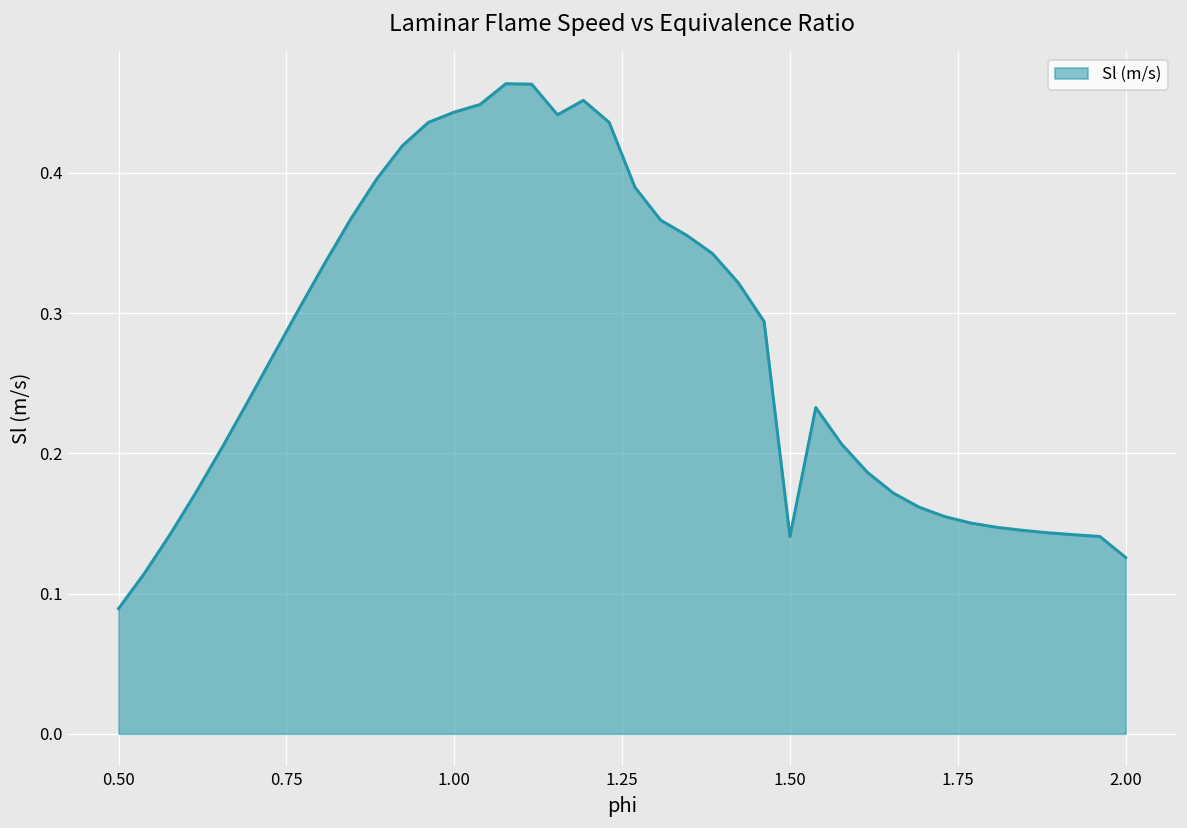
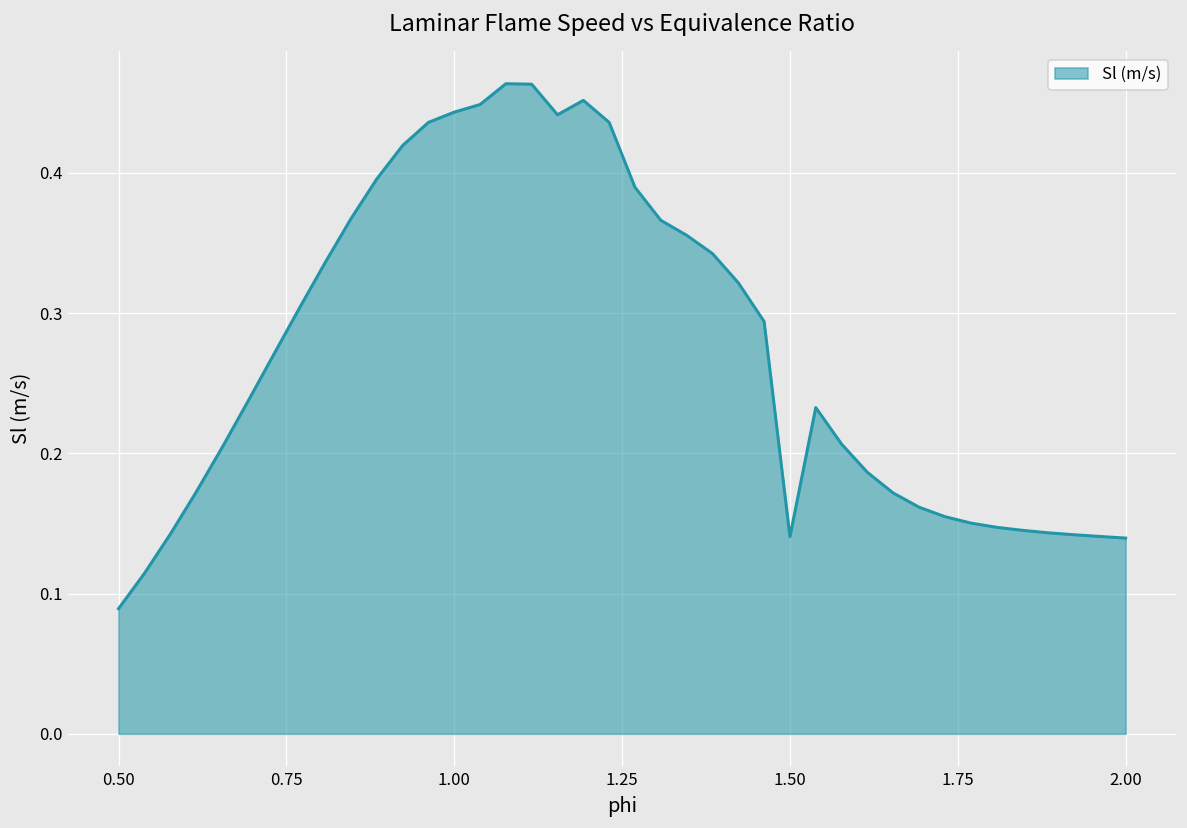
2.00: 0.126 -> 0.140
